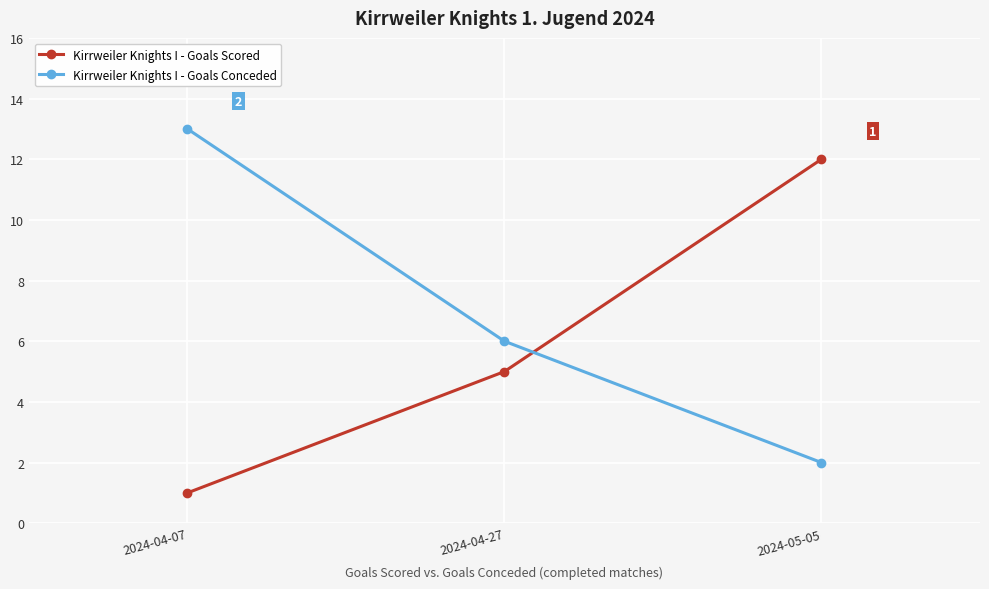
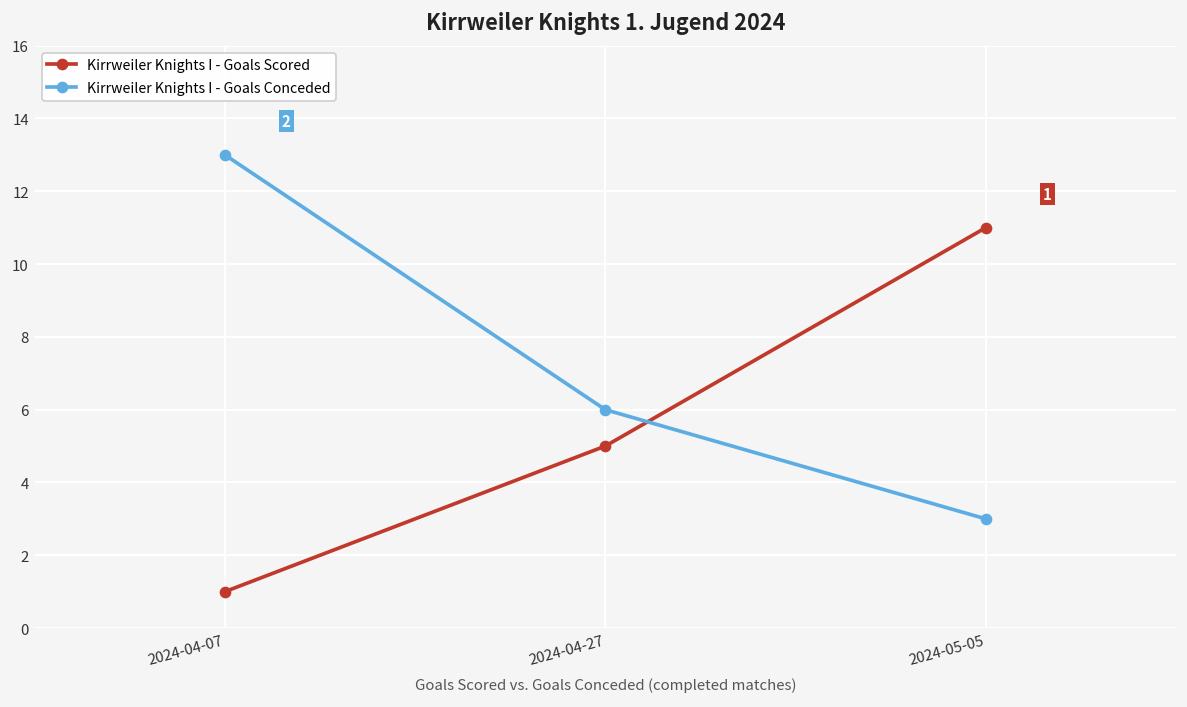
Kirrweiler Knights I - Goals Scored, 2024-05-05: 12 -> 11
Kirrweiler Knights I - Goals Conceded, 2024-05-05: 2 -> 3
